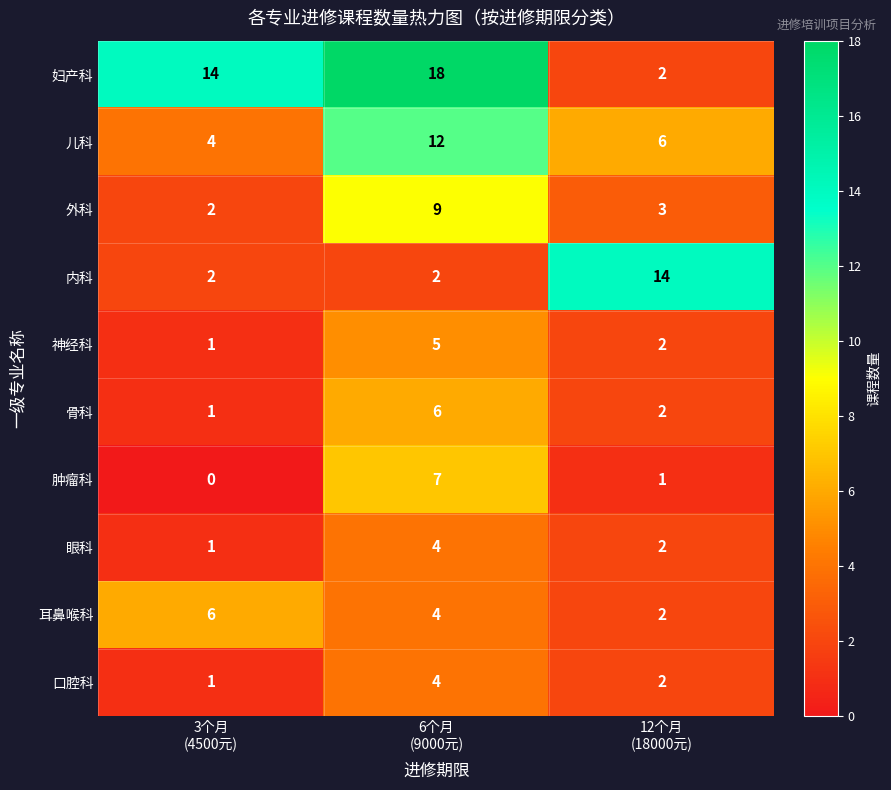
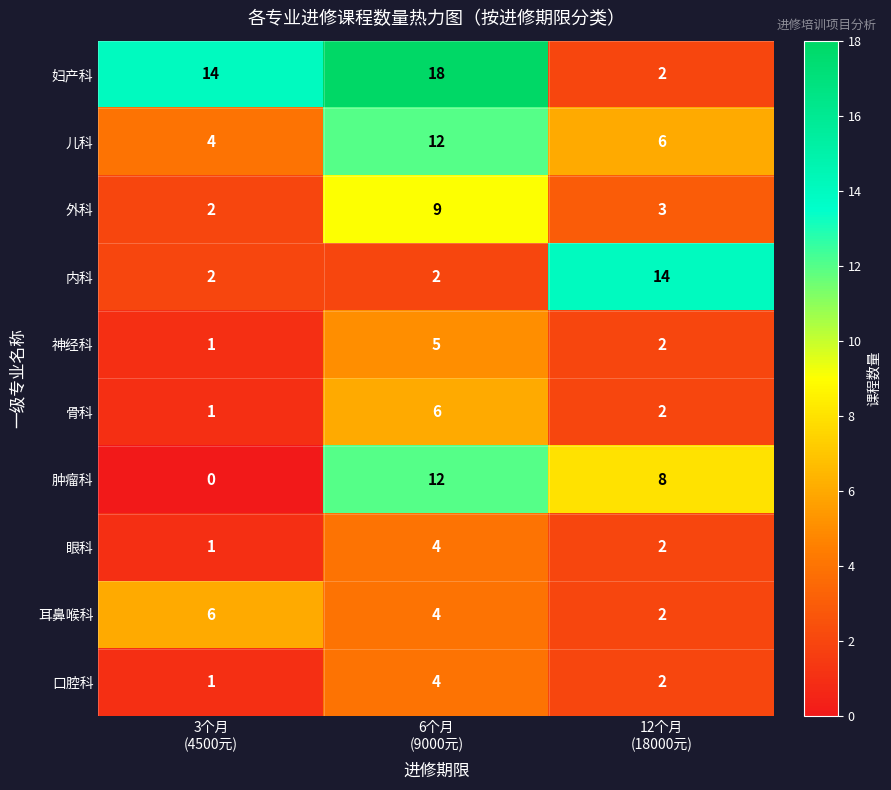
肿瘤科, 6个月 (9000元): 7 -> 12
肿瘤科, 12个月 (18000元): 1 -> 8
